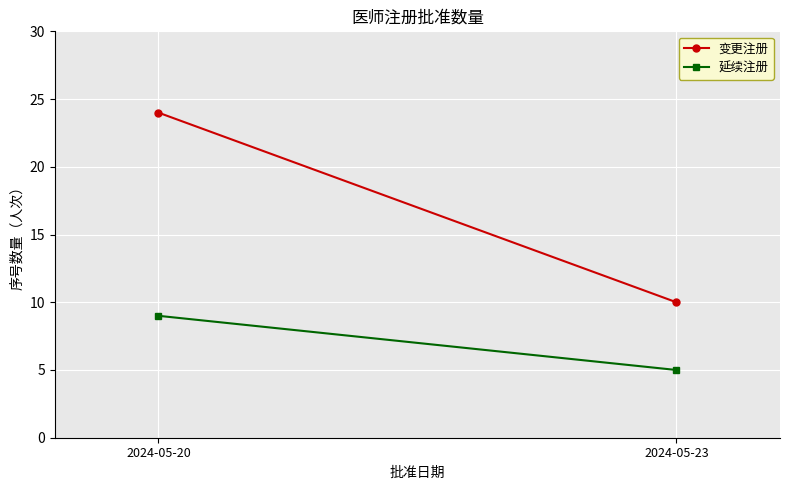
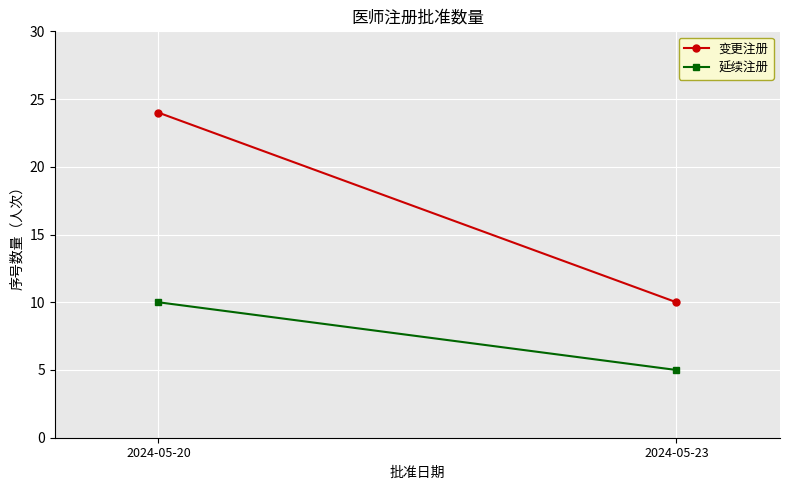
延续注册, 2024-05-20: 9 -> 10
